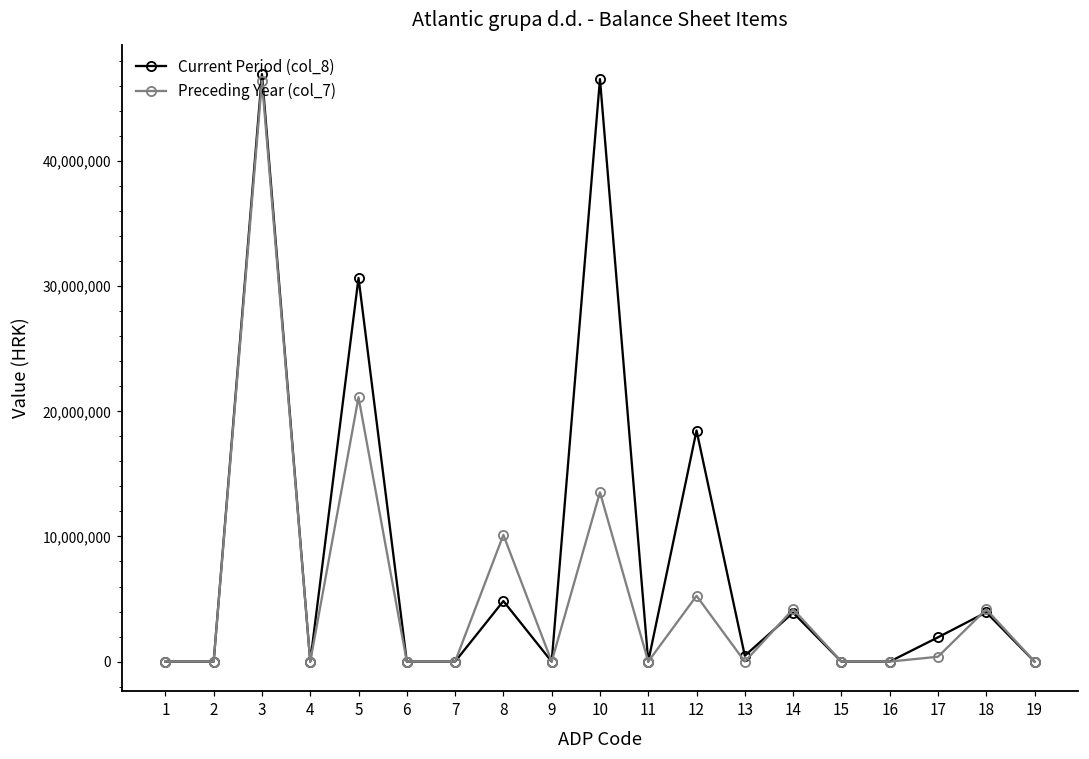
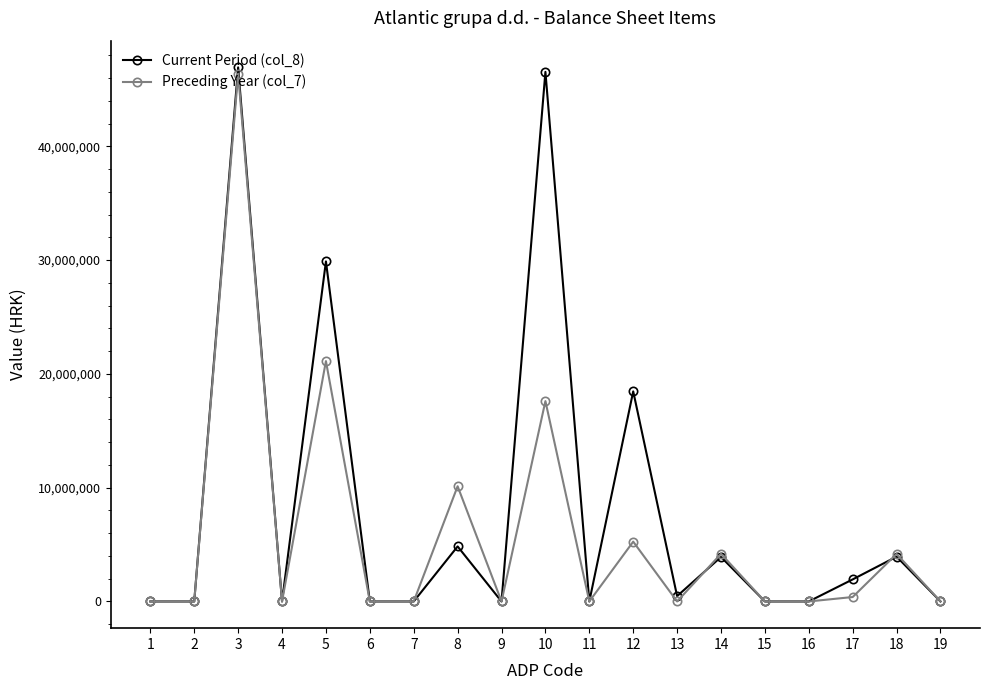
Current Period (col_8), 5: 30,700,000 -> 29,900,000
Preceding Year (col_7), 10: 13,500,000 -> 17,600,000
